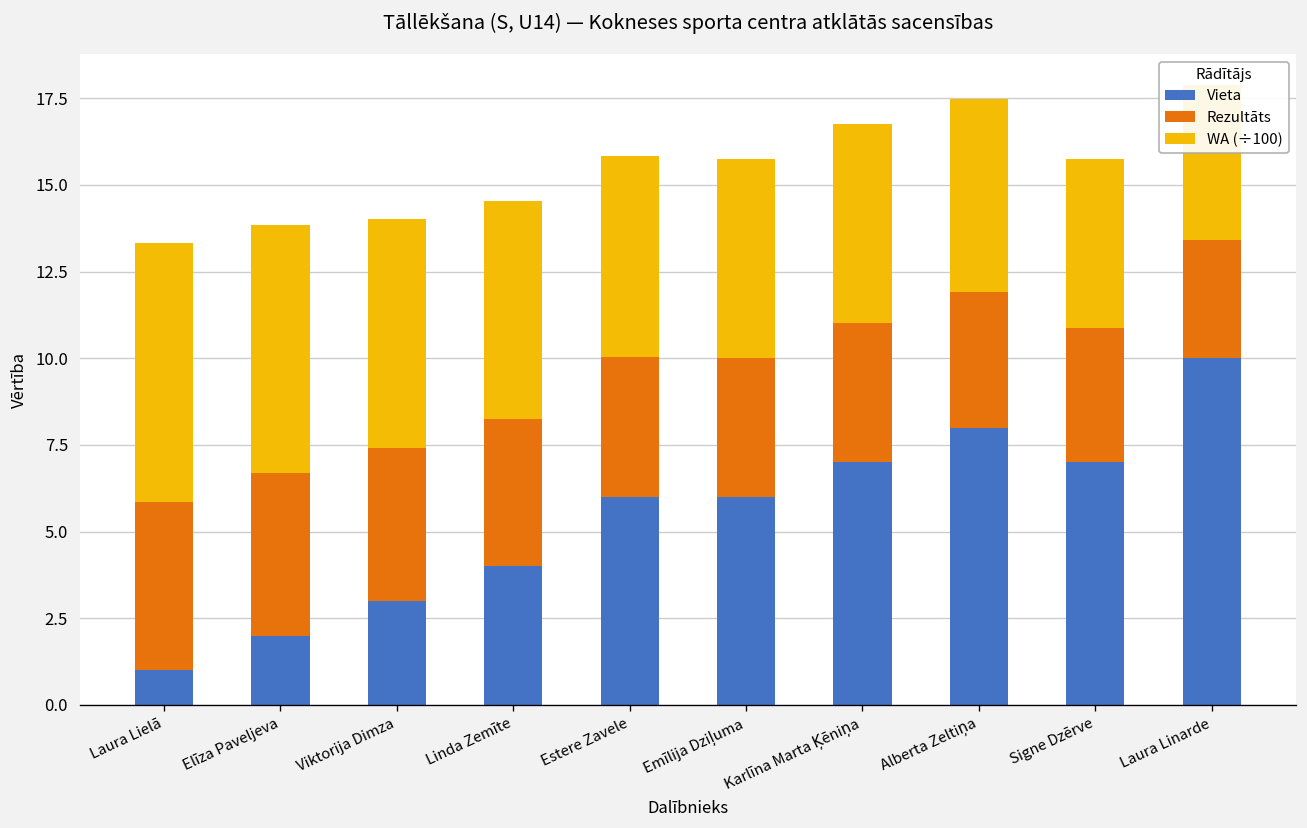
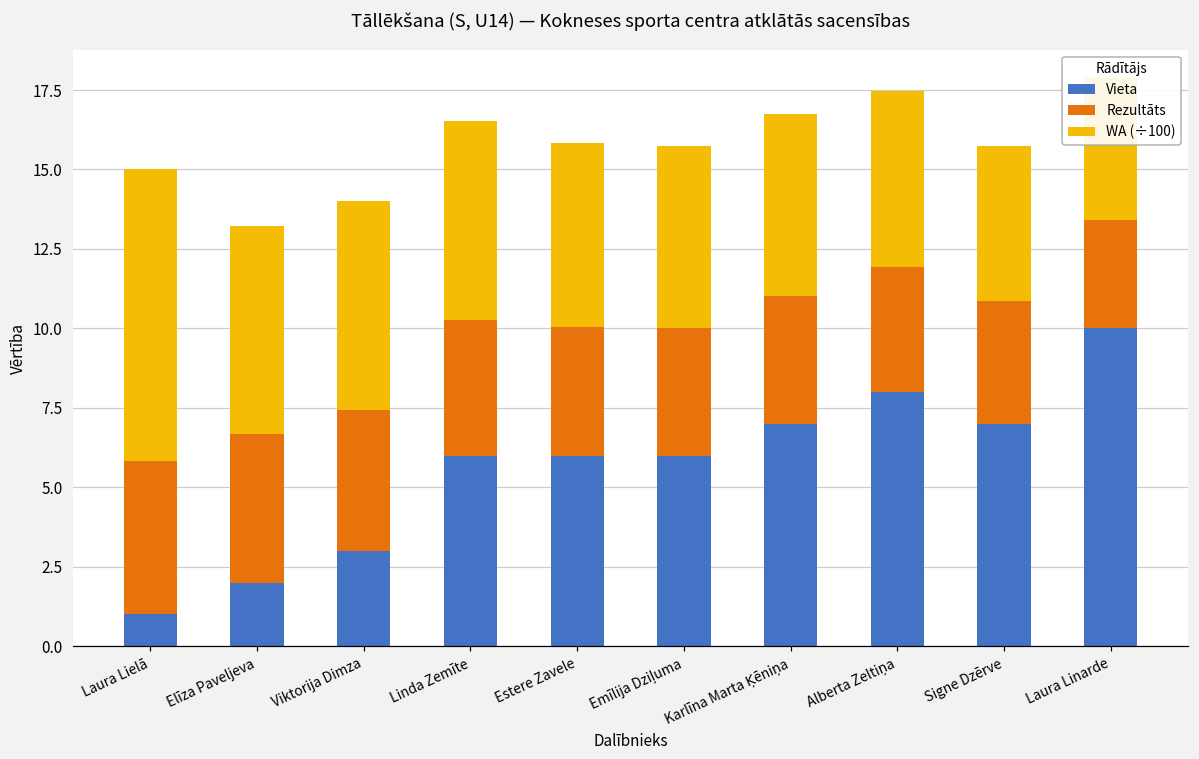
WA (÷100), Laura Lielā: 7.5 -> 9.2
WA (÷100), Elīza Paveljeva: 7.2 -> 6.5
Vieta, Linda Zemīte: 4 -> 6
